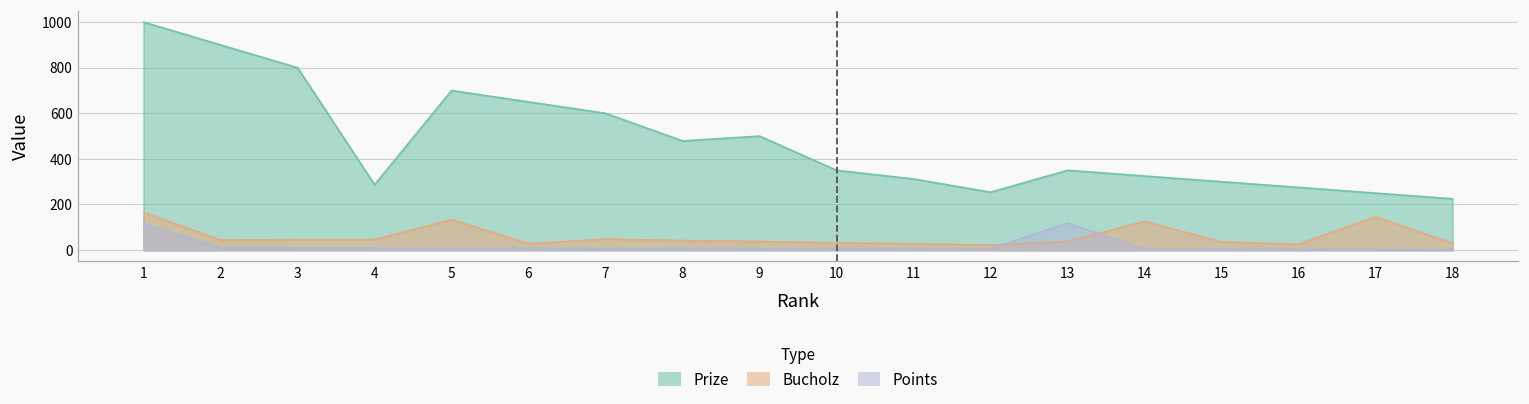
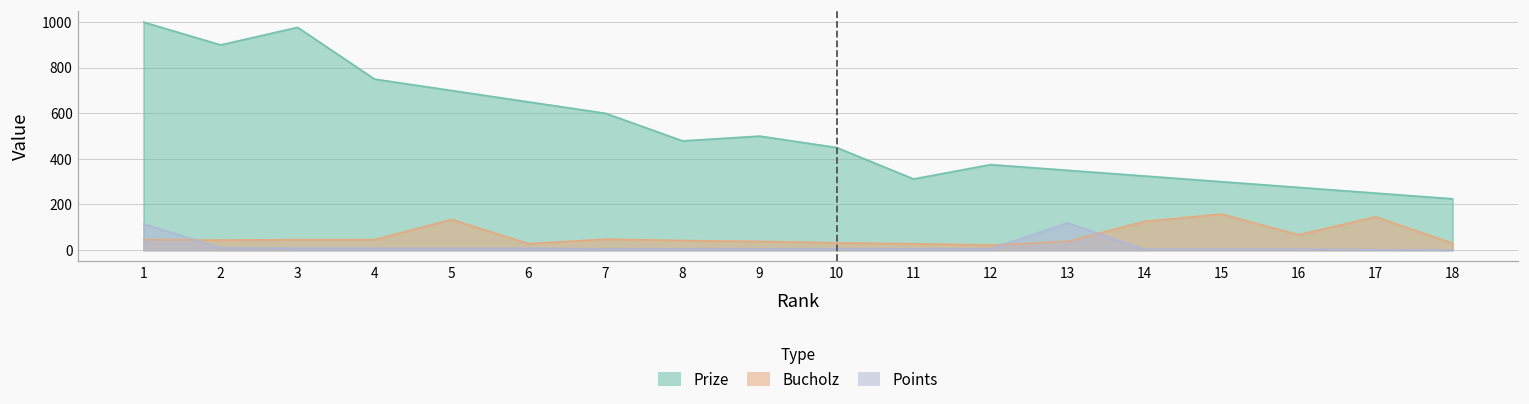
Bucholz, 1: 170 -> 50
Prize, 3: 800 -> 980
Prize, 4: 290 -> 750
Prize, 10: 350 -> 450
Prize, 12: 250 -> 380
Bucholz, 15: 40 -> 160
Bucholz, 16: 30 -> 70
